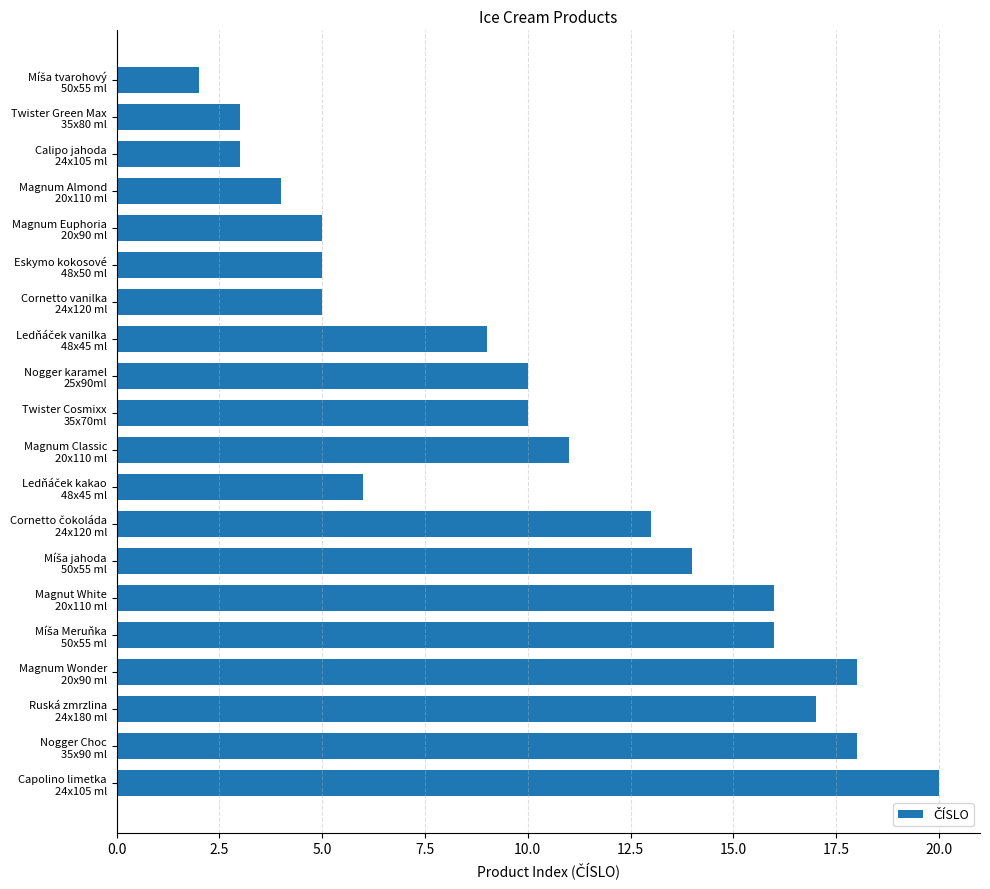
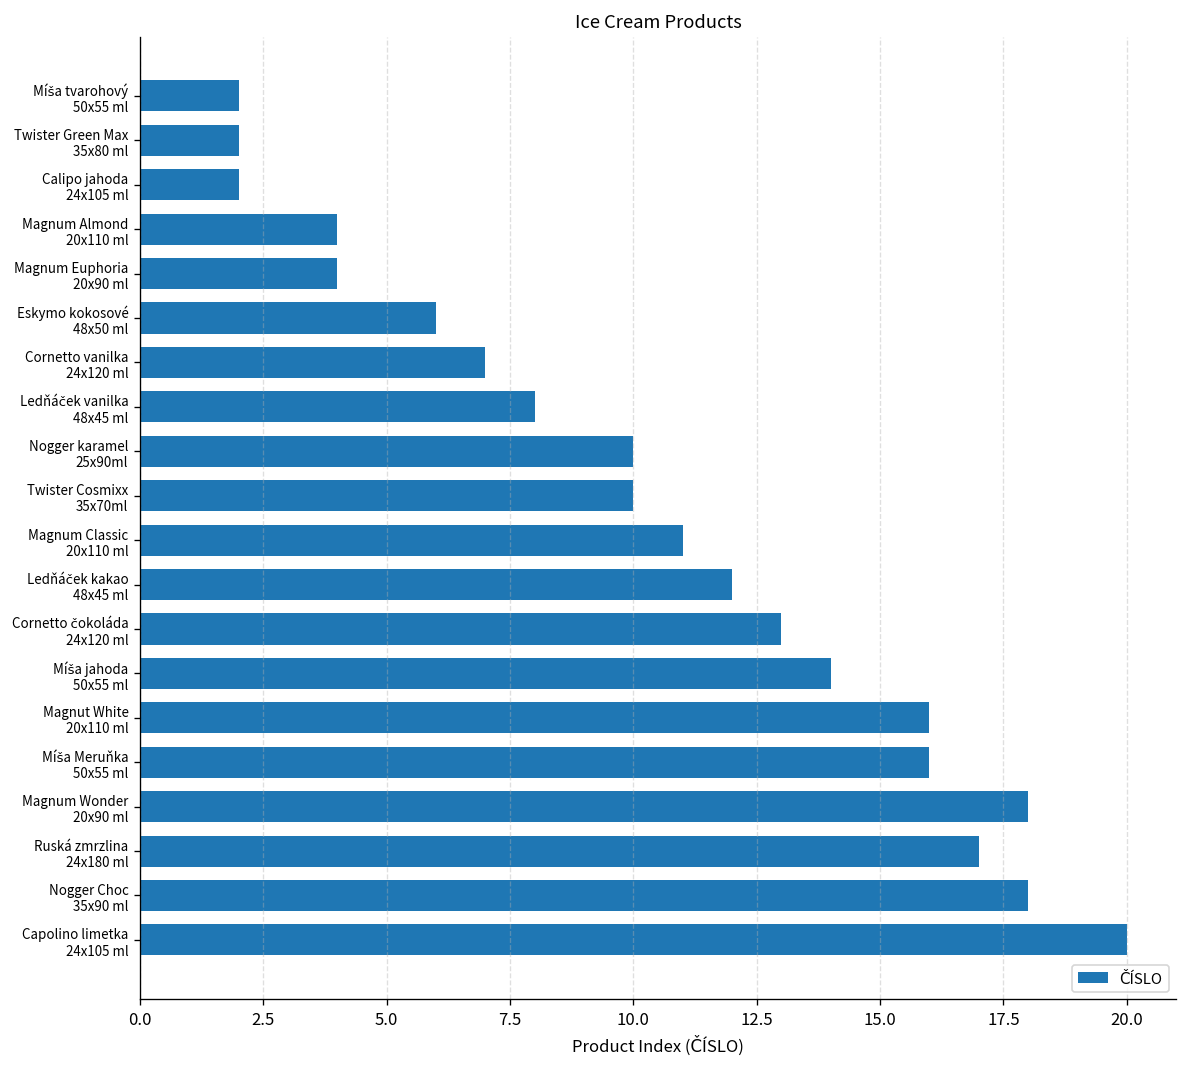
Twister Green Max 35x80 ml: 3 -> 2
Calipo jahoda 24x105 ml: 3 -> 2
Magnum Euphoria 20x90 ml: 5 -> 4
Eskymo kokosové 48x50 ml: 5 -> 6
Cornetto vanilka 24x120 ml: 5 -> 7
Ledňáček vanilka 48x45 ml: 9 -> 8
Ledňáček kakao 48x45 ml: 6 -> 12
